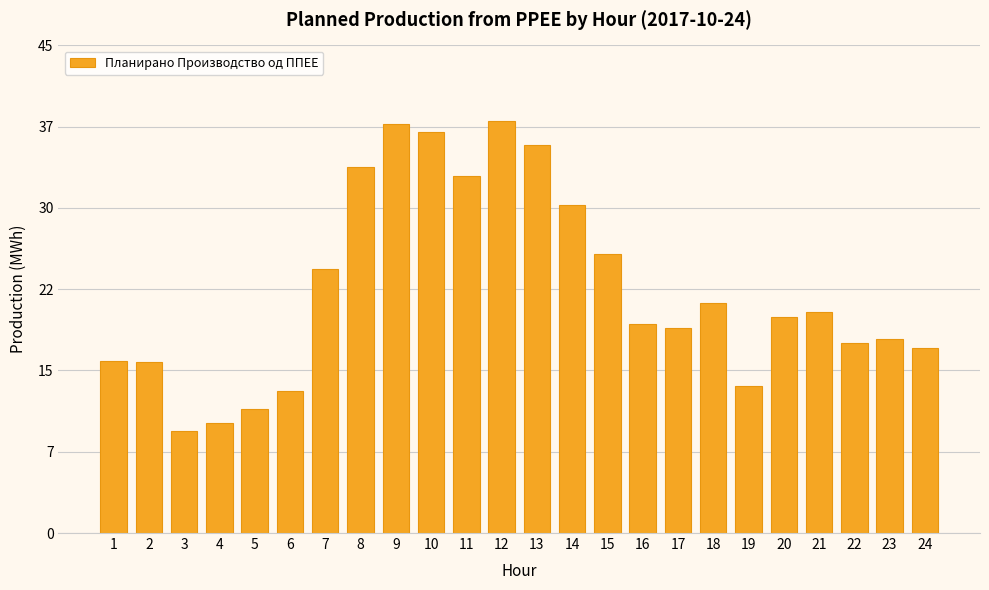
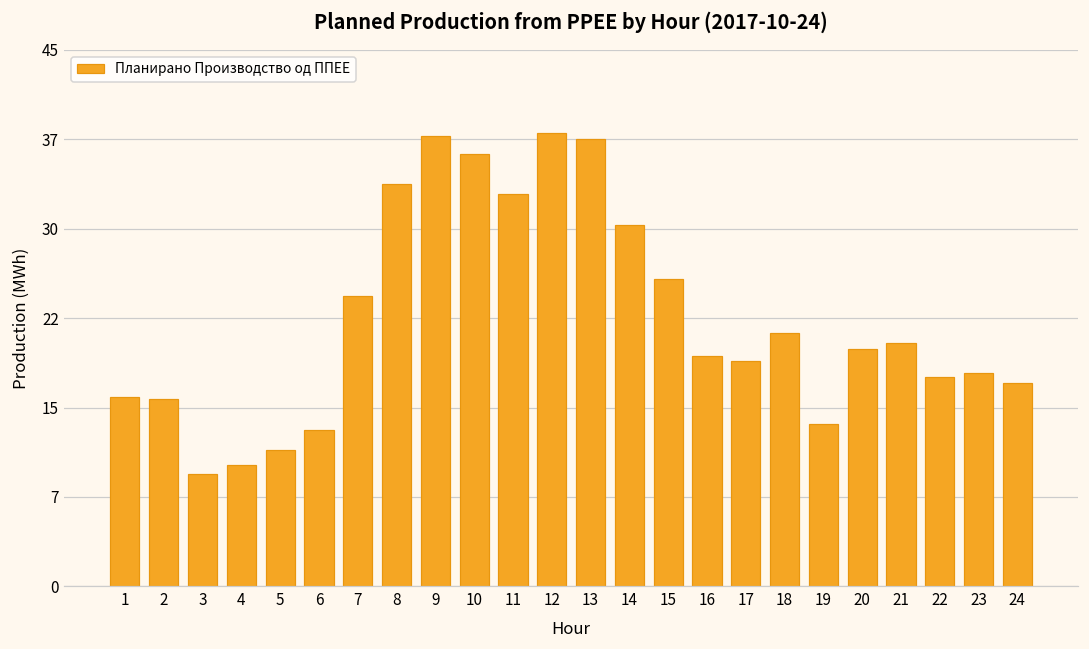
10: 37.0 -> 36.2
13: 35.8 -> 37.5
